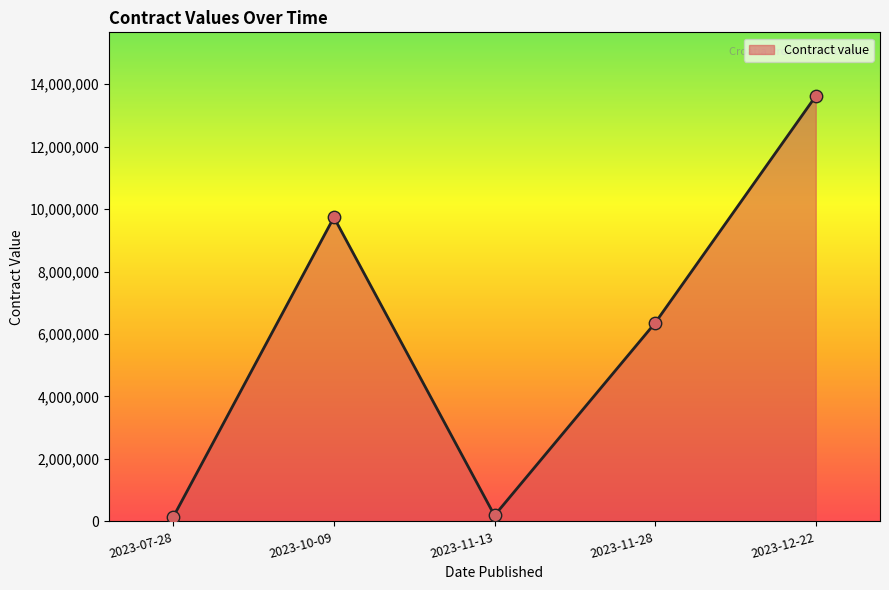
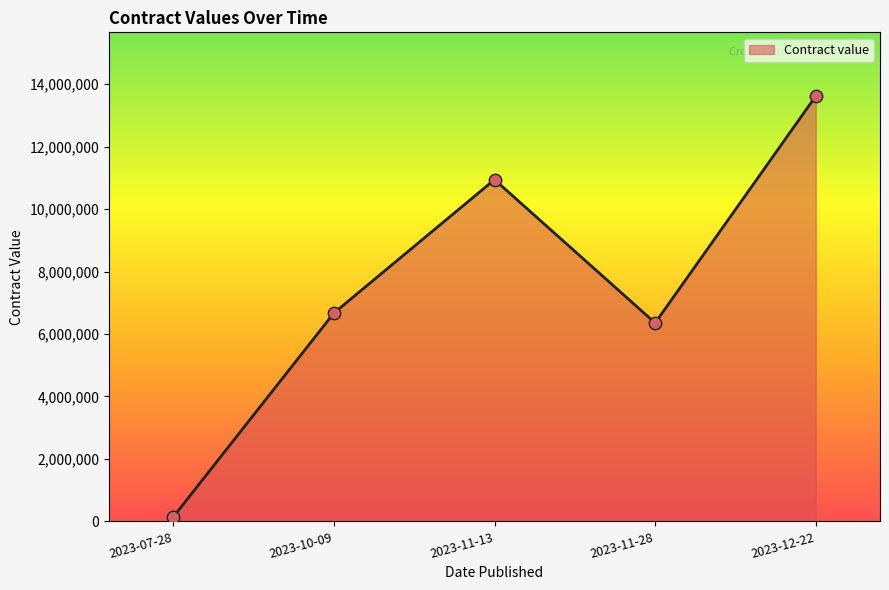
2023-10-09: 9,700,000 -> 6,700,000
2023-11-13: 200,000 -> 10,900,000
